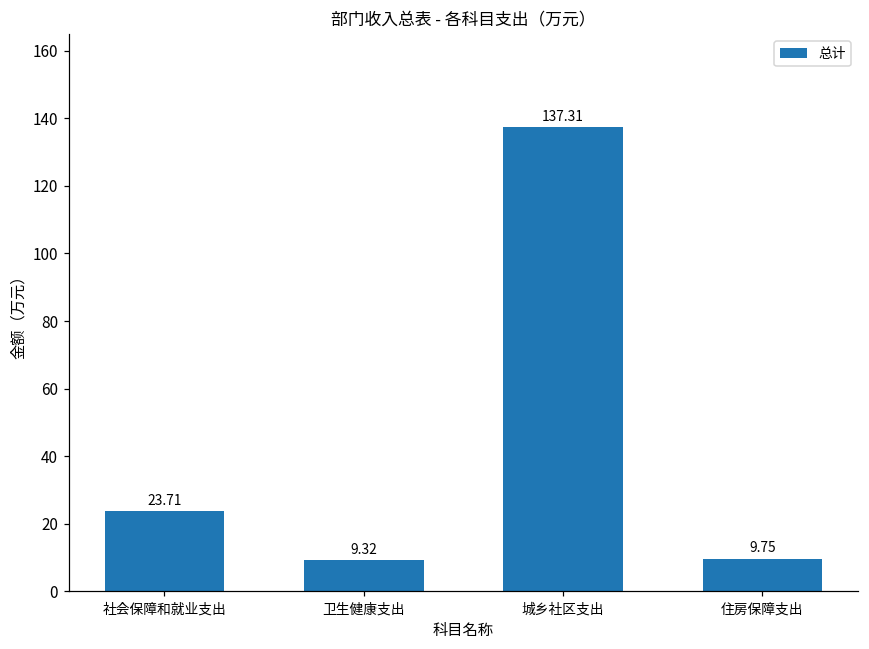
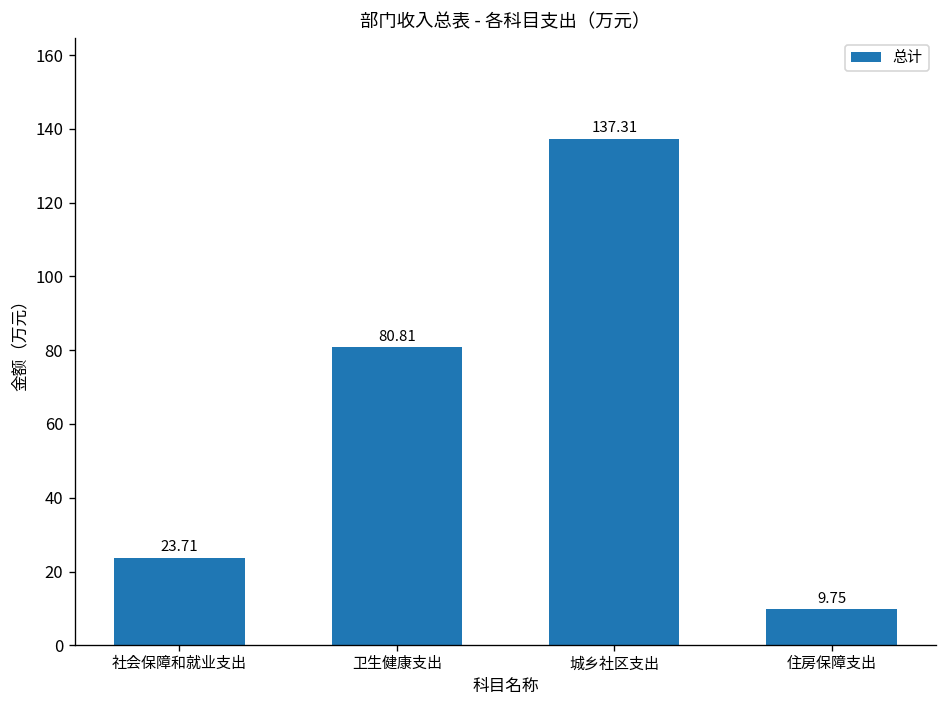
卫生健康支出: 9.32 -> 80.81
